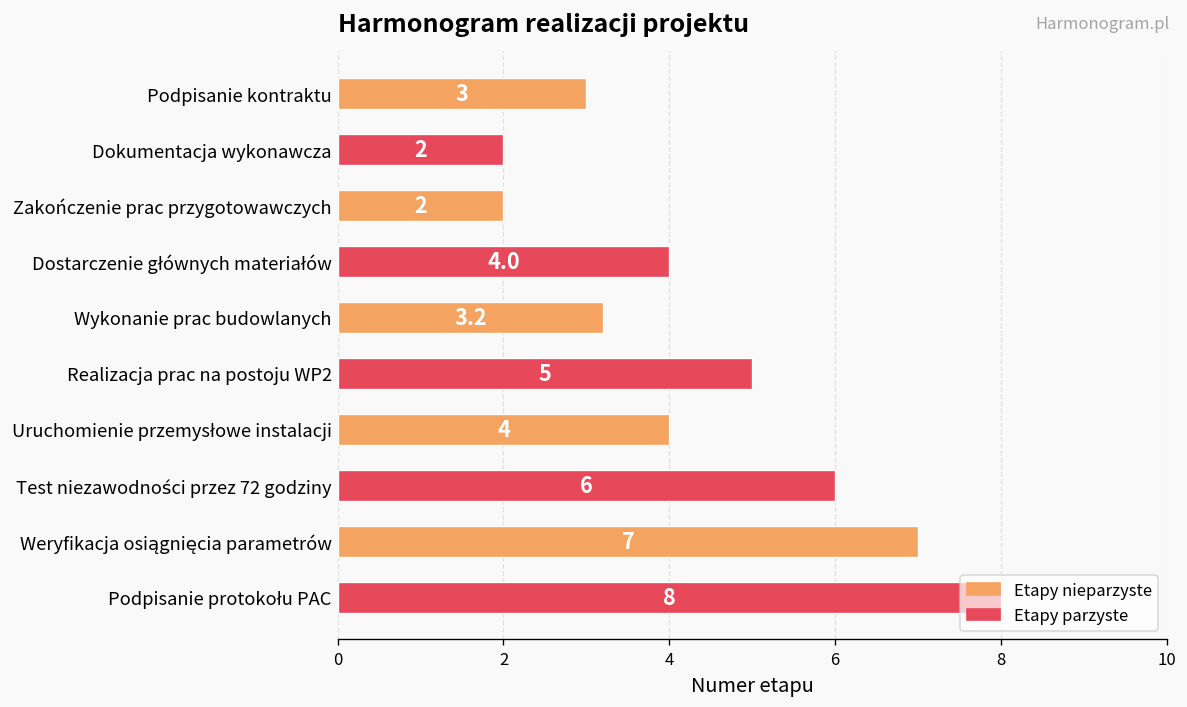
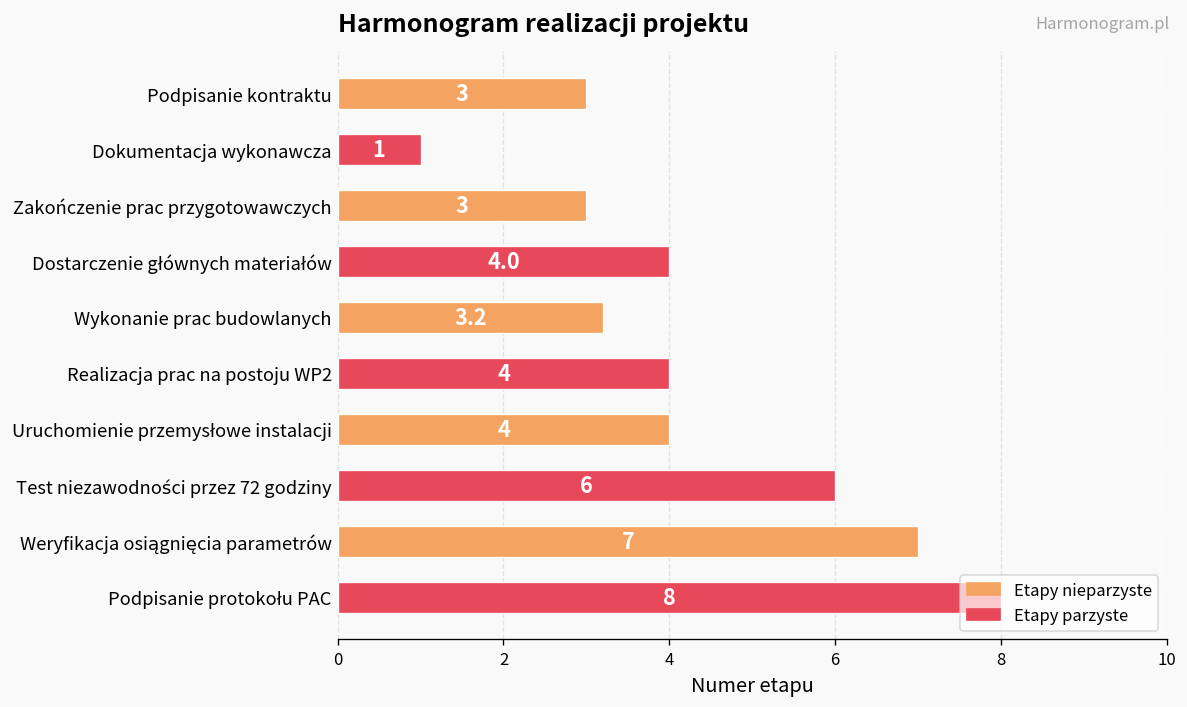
Dokumentacja wykonawcza: 2 -> 1
Zakończenie prac przygotowawczych: 2 -> 3
Realizacja prac na postoju WP2: 5 -> 4
